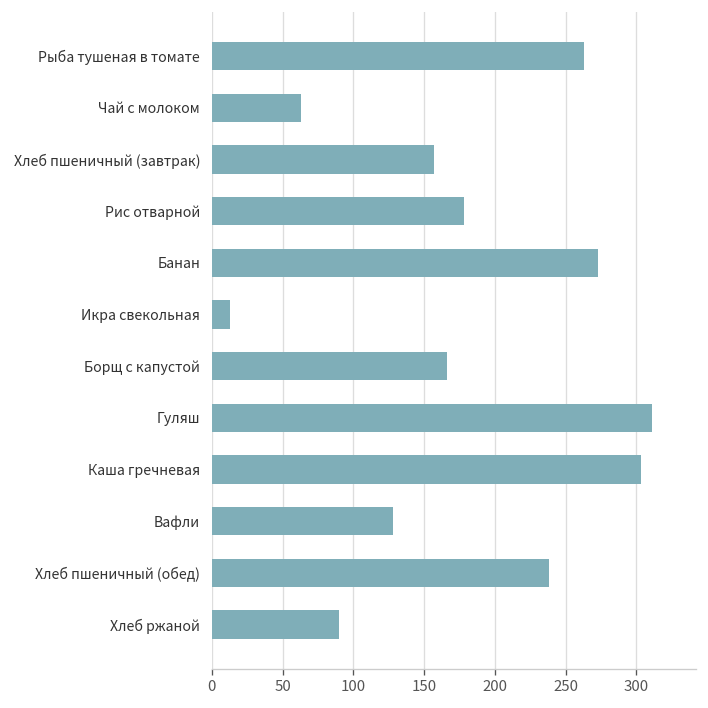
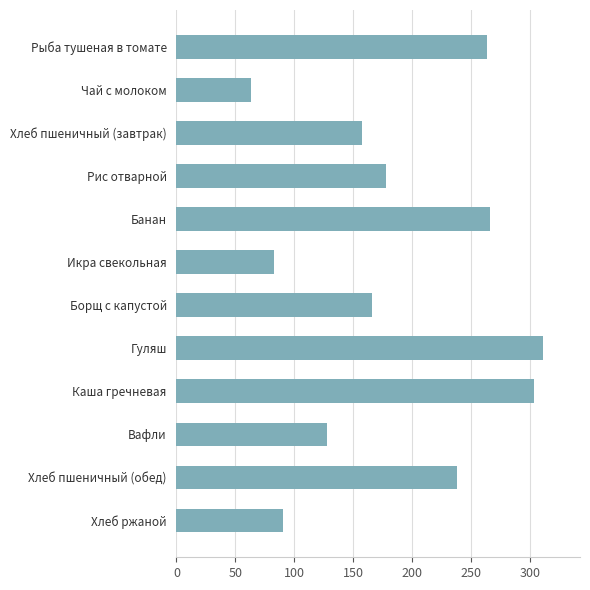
Банан: 273 -> 266
Икра свекольная: 13 -> 83
